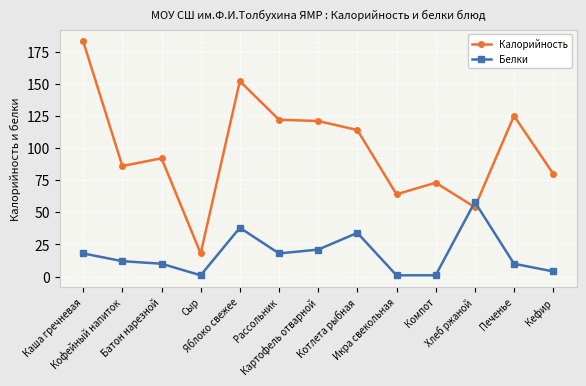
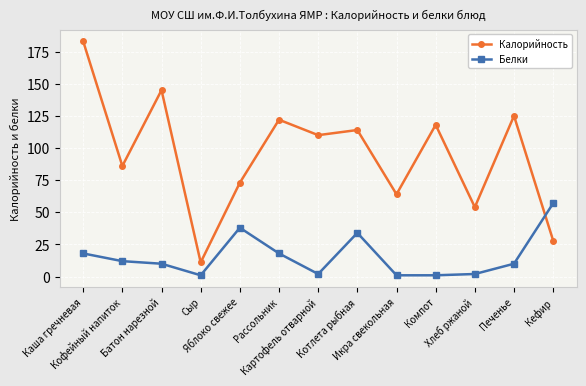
Калорийность, Батон нарезной: 92 -> 145
Калорийность, Сыр: 18 -> 11
Калорийность, Яблоко свежее: 152 -> 73
Калорийность, Картофель отварной: 121 -> 110
Белки, Картофель отварной: 21 -> 2
Калорийность, Компот: 73 -> 118
Белки, Хлеб ржаной: 58 -> 2
Калорийность, Кефир: 80 -> 28
Белки, Кефир: 4 -> 57
